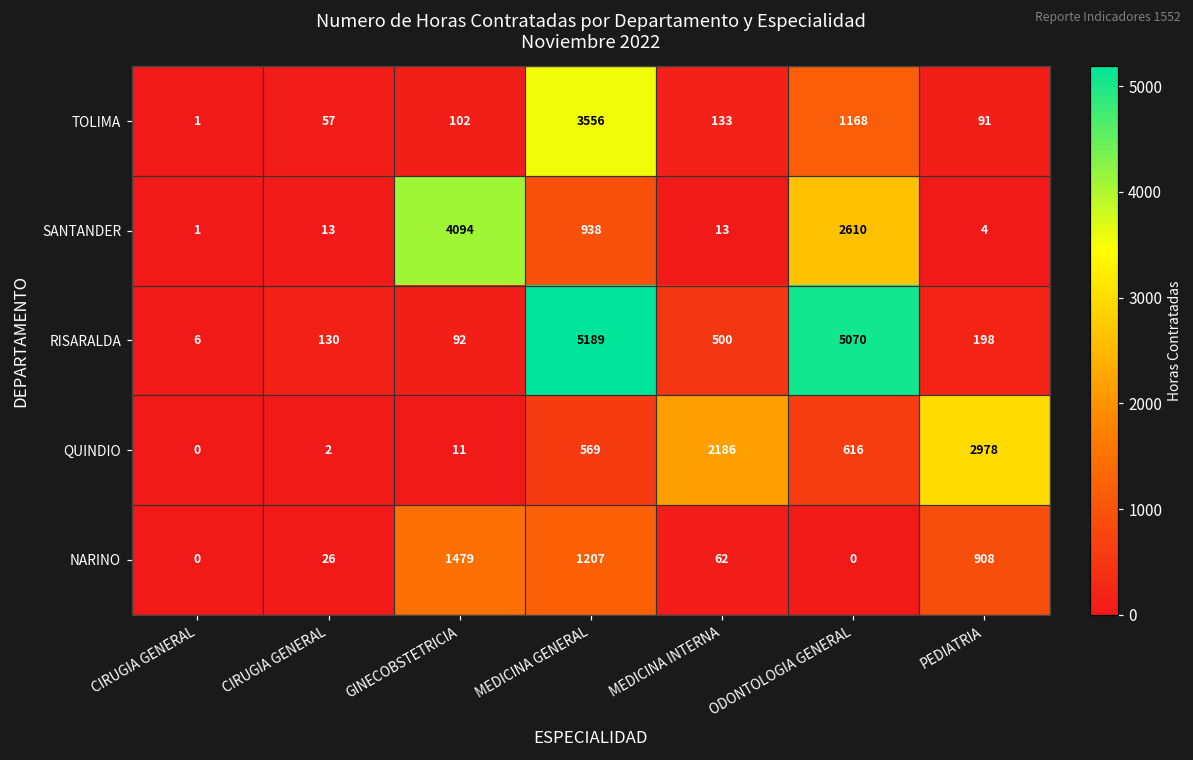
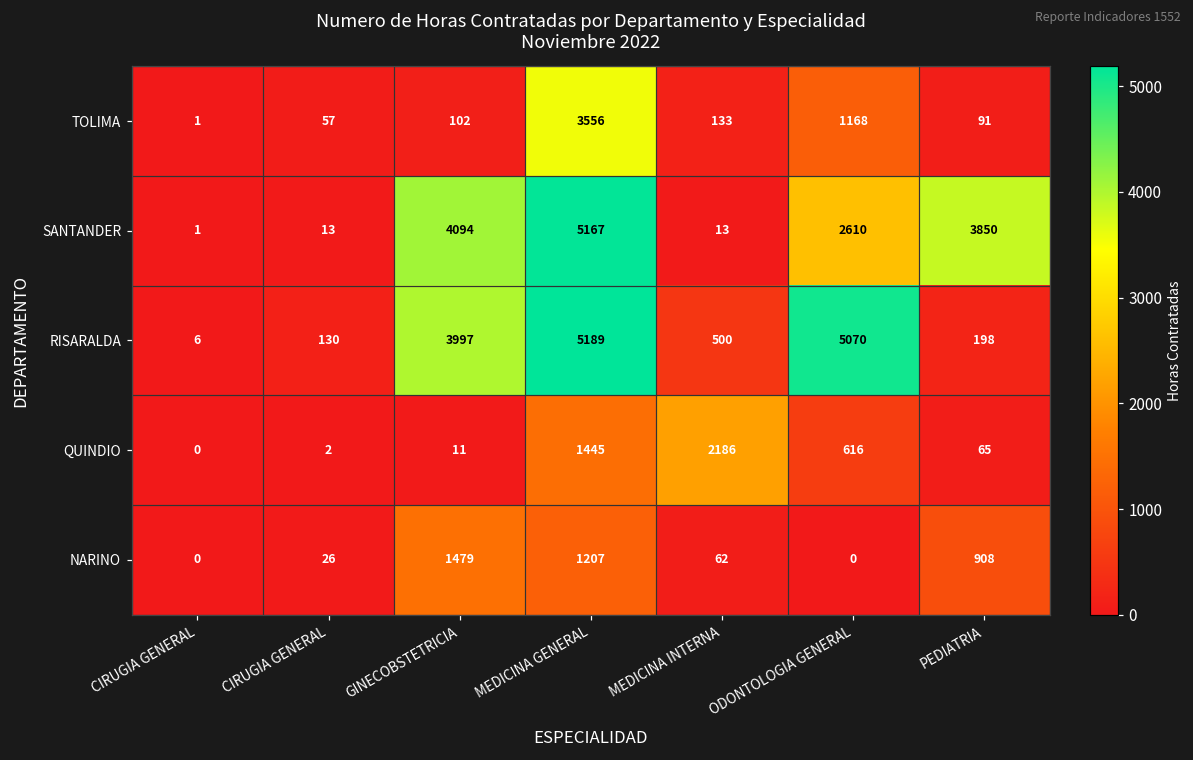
SANTANDER, MEDICINA GENERAL: 938 -> 5167
SANTANDER, PEDIATRIA: 4 -> 3850
RISARALDA, GINECOBSTETRICIA: 92 -> 3997
QUINDIO, MEDICINA GENERAL: 569 -> 1445
QUINDIO, PEDIATRIA: 2978 -> 65
